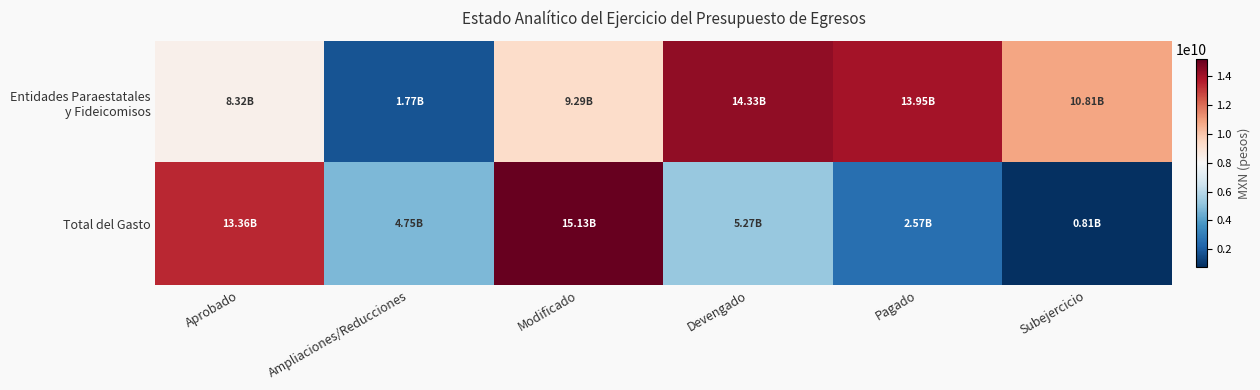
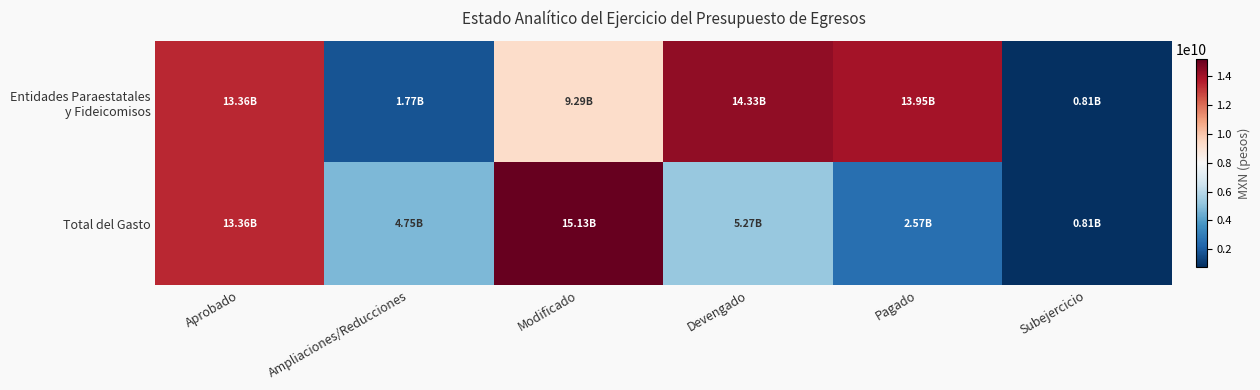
Entidades Paraestatales y Fideicomisos, Aprobado: 8.32B -> 13.36B
Entidades Paraestatales y Fideicomisos, Subejercicio: 10.81B -> 0.81B
